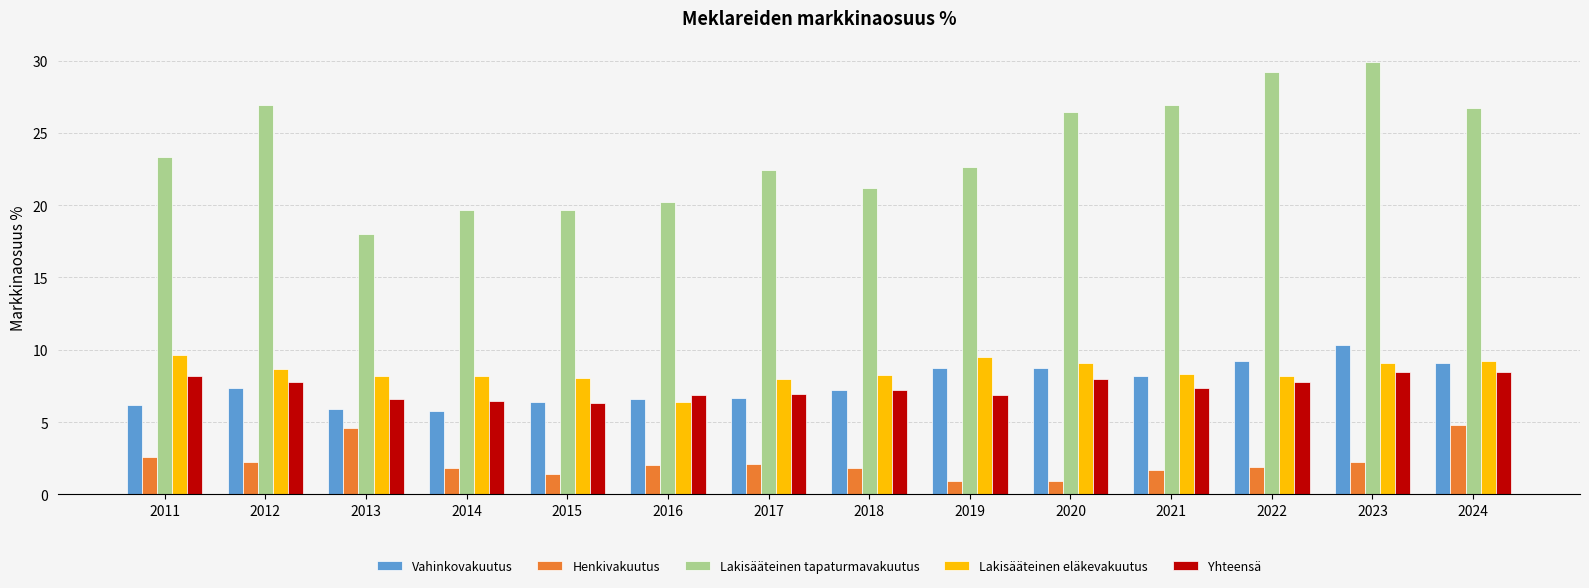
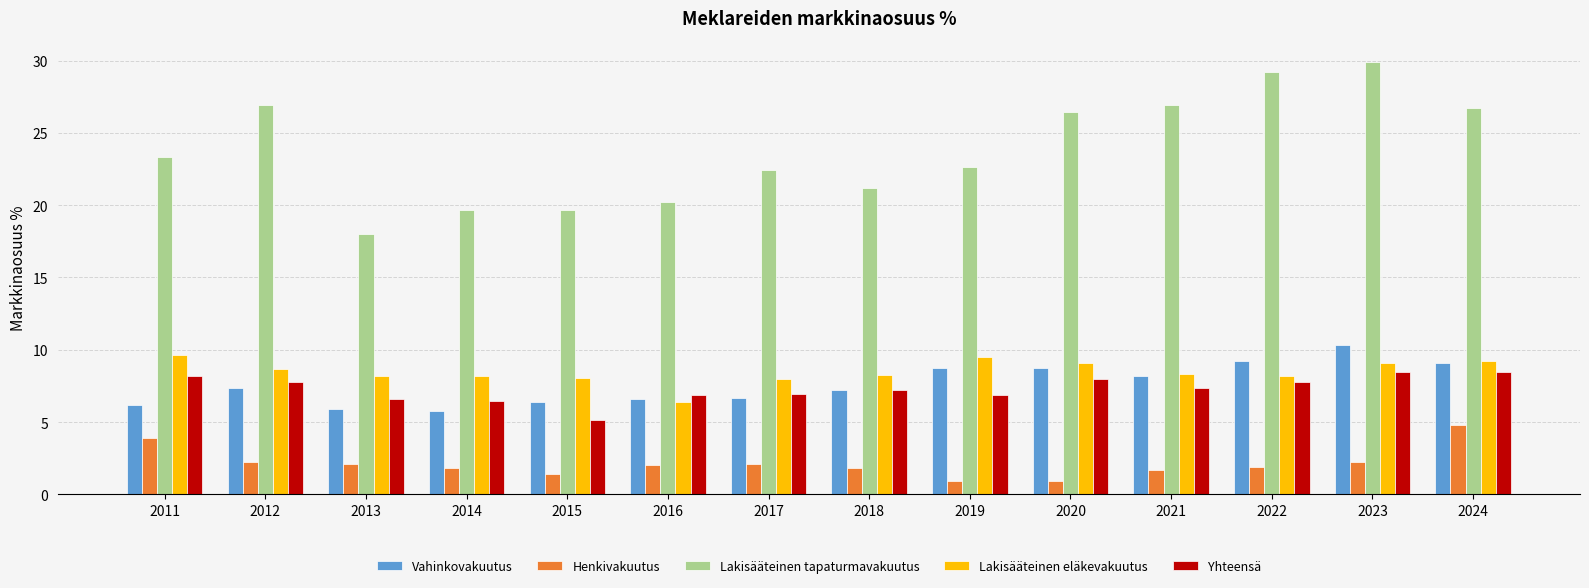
Henkivakuutus, 2011: 2.6 -> 3.9
Henkivakuutus, 2013: 4.6 -> 2.1
Yhteensä, 2015: 6.3 -> 5.2
